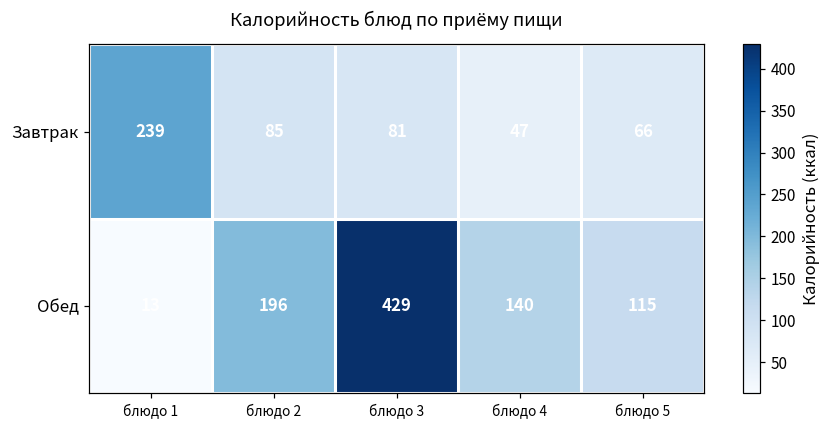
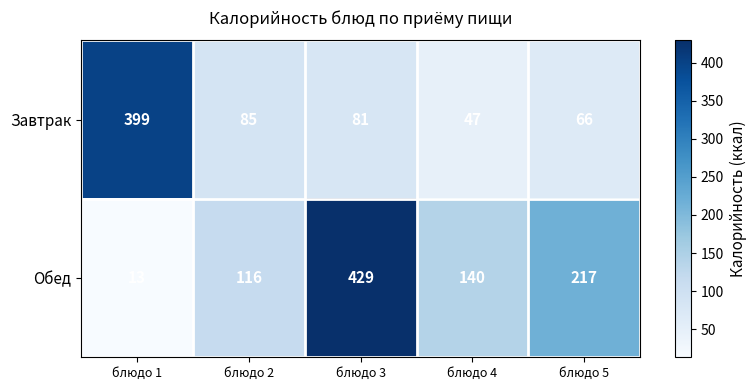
Завтрак, блюдо 1: 239 -> 399
Обед, блюдо 2: 196 -> 116
Обед, блюдо 5: 115 -> 217
